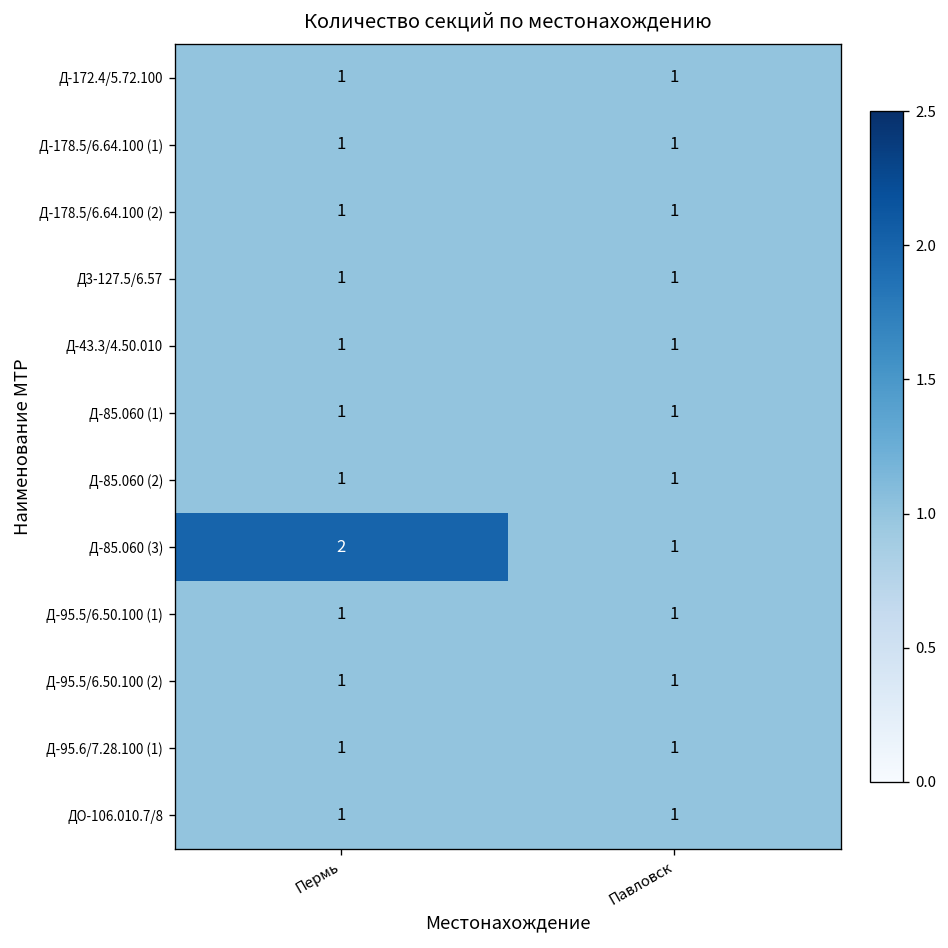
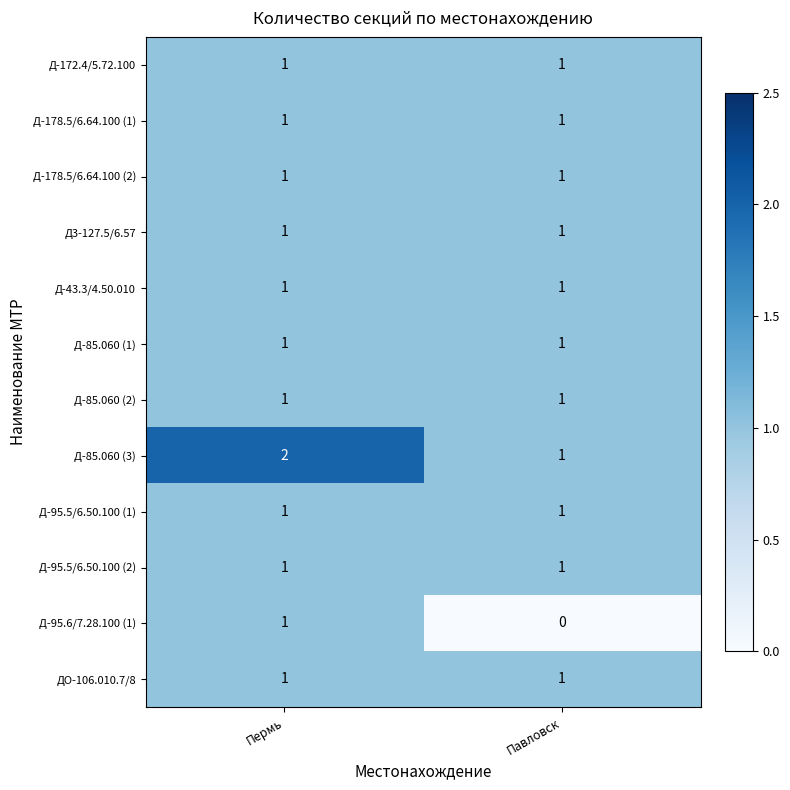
Д-95.6/7.28.100 (1), Павловск: 1 -> 0
